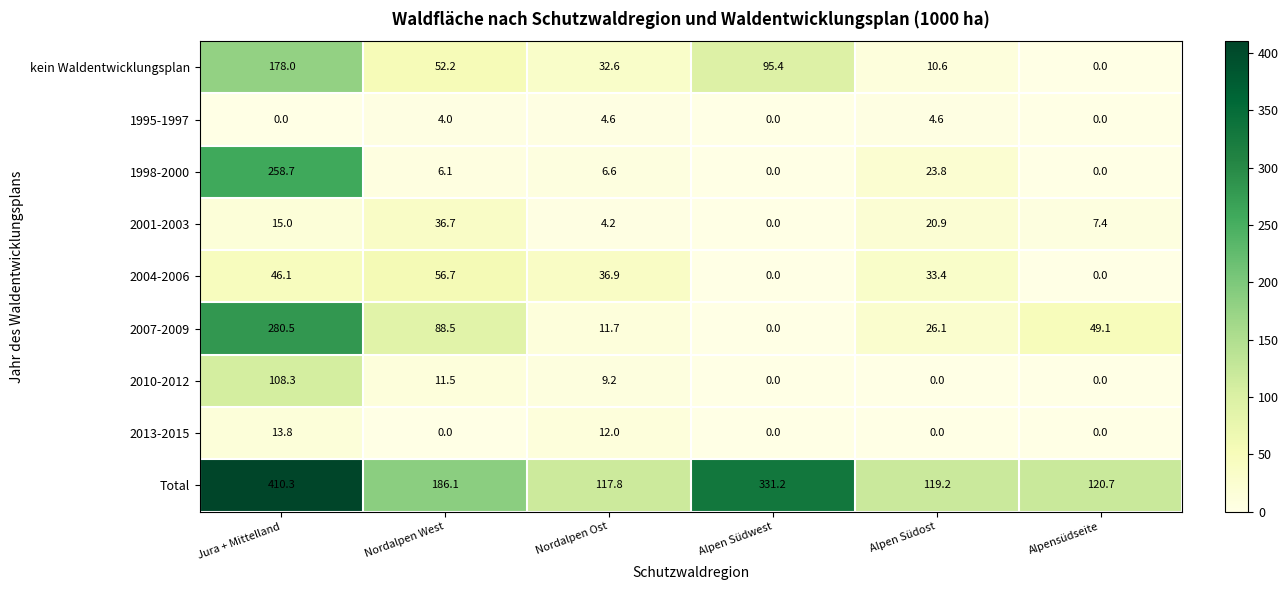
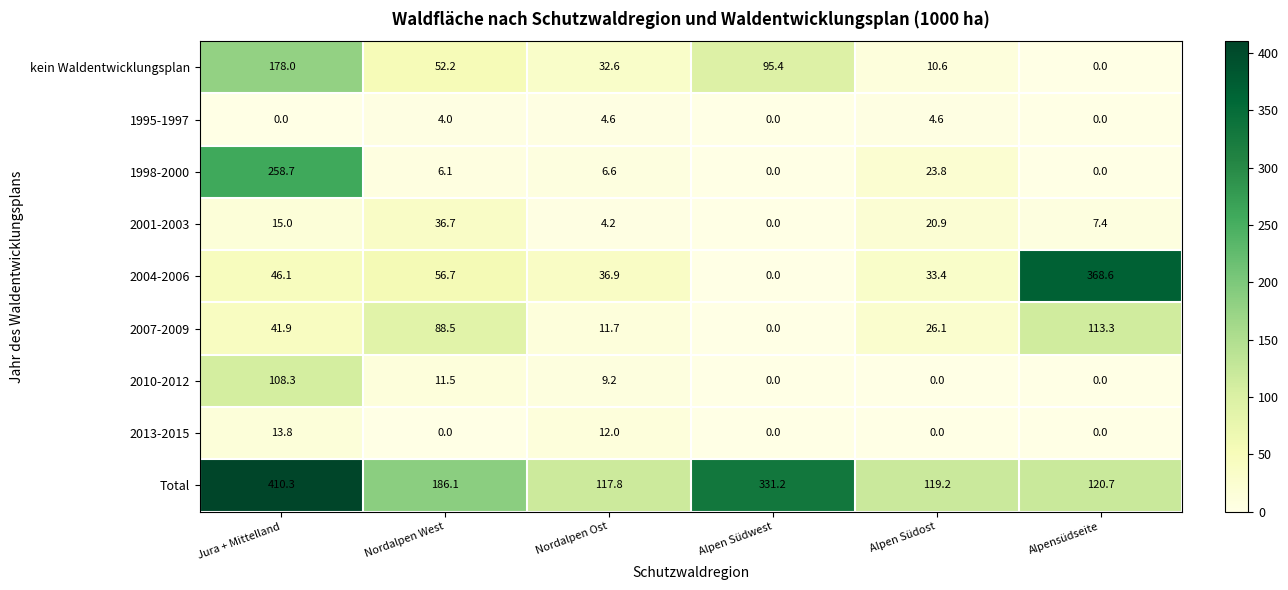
2004-2006, Alpensüdseite: 0.0 -> 368.6
2007-2009, Jura + Mittelland: 280.5 -> 41.9
2007-2009, Alpensüdseite: 49.1 -> 113.3
